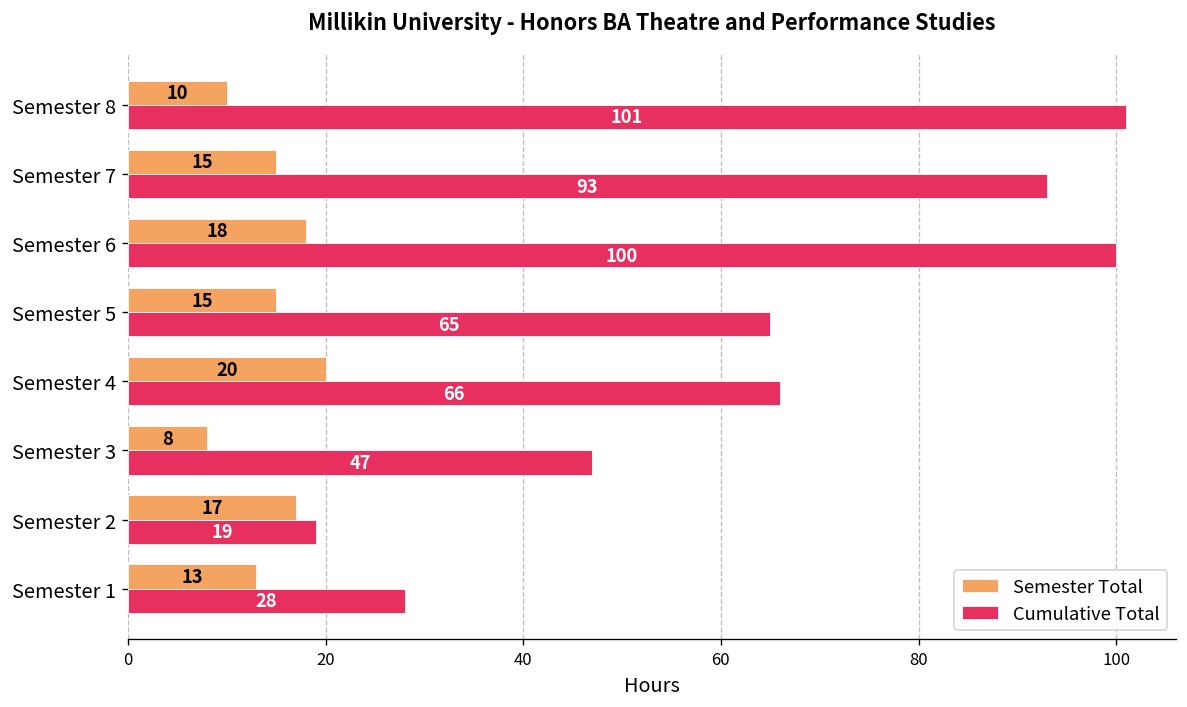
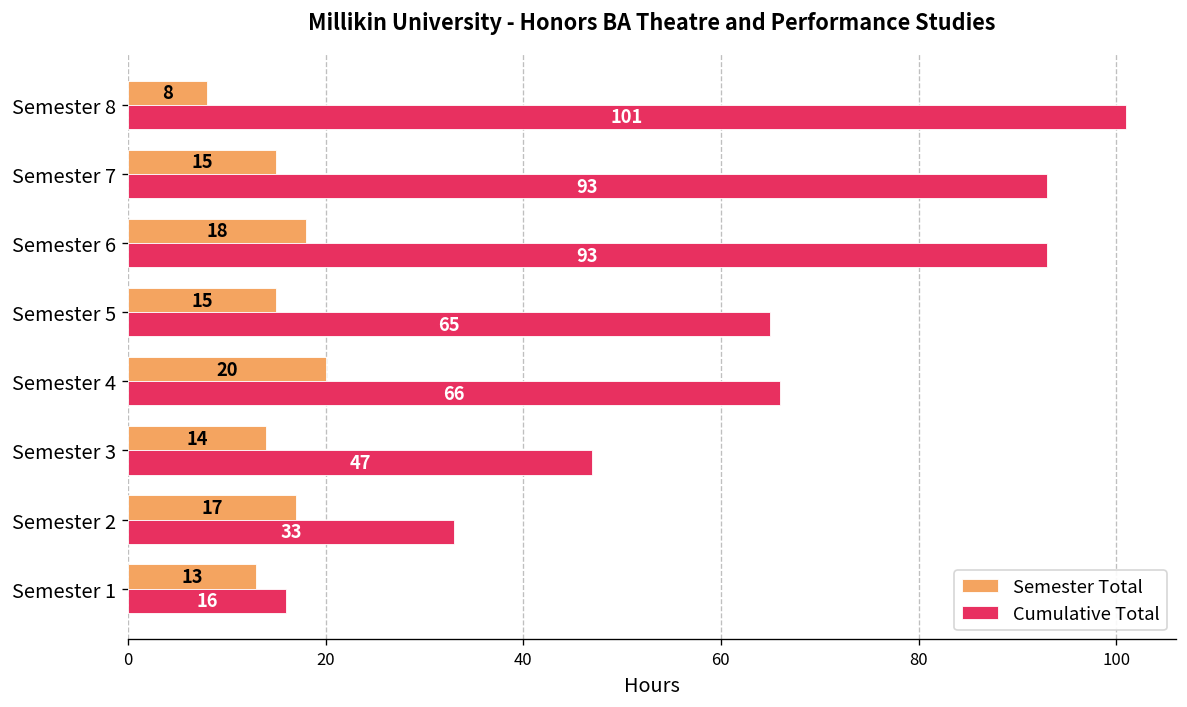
Semester Total, Semester 8: 10 -> 8
Cumulative Total, Semester 6: 100 -> 93
Semester Total, Semester 3: 8 -> 14
Cumulative Total, Semester 2: 19 -> 33
Cumulative Total, Semester 1: 28 -> 16
